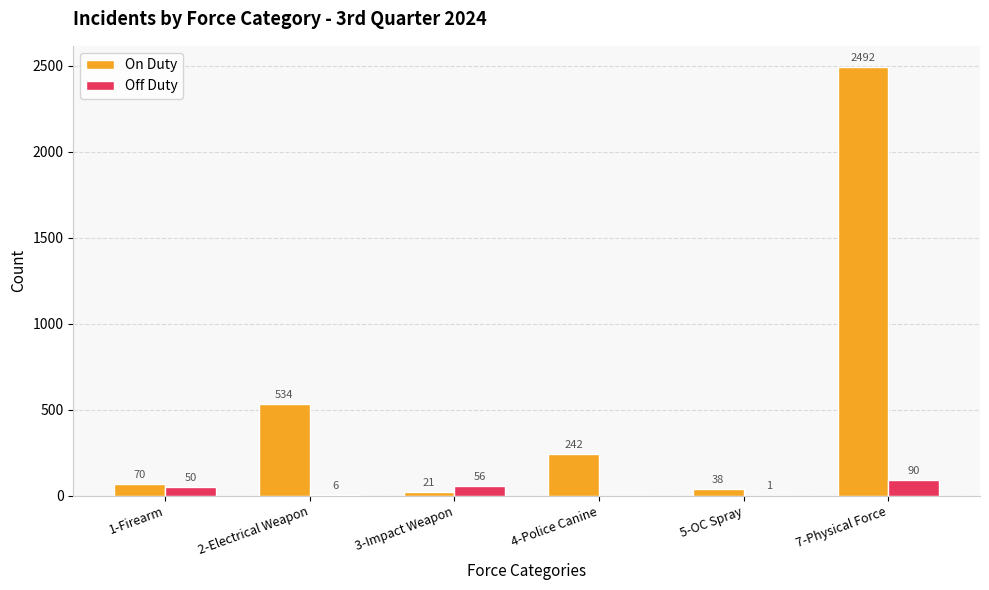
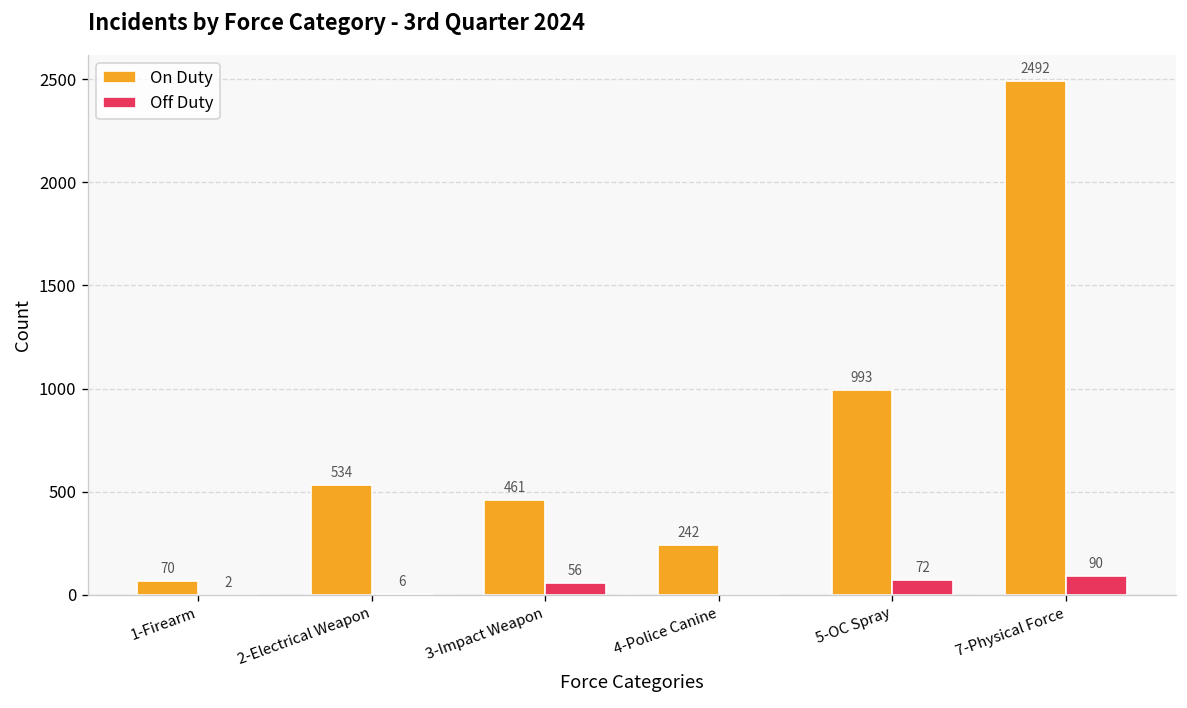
Off Duty, 1-Firearm: 50 -> 2
On Duty, 3-Impact Weapon: 21 -> 461
On Duty, 5-OC Spray: 38 -> 993
Off Duty, 5-OC Spray: 1 -> 72
